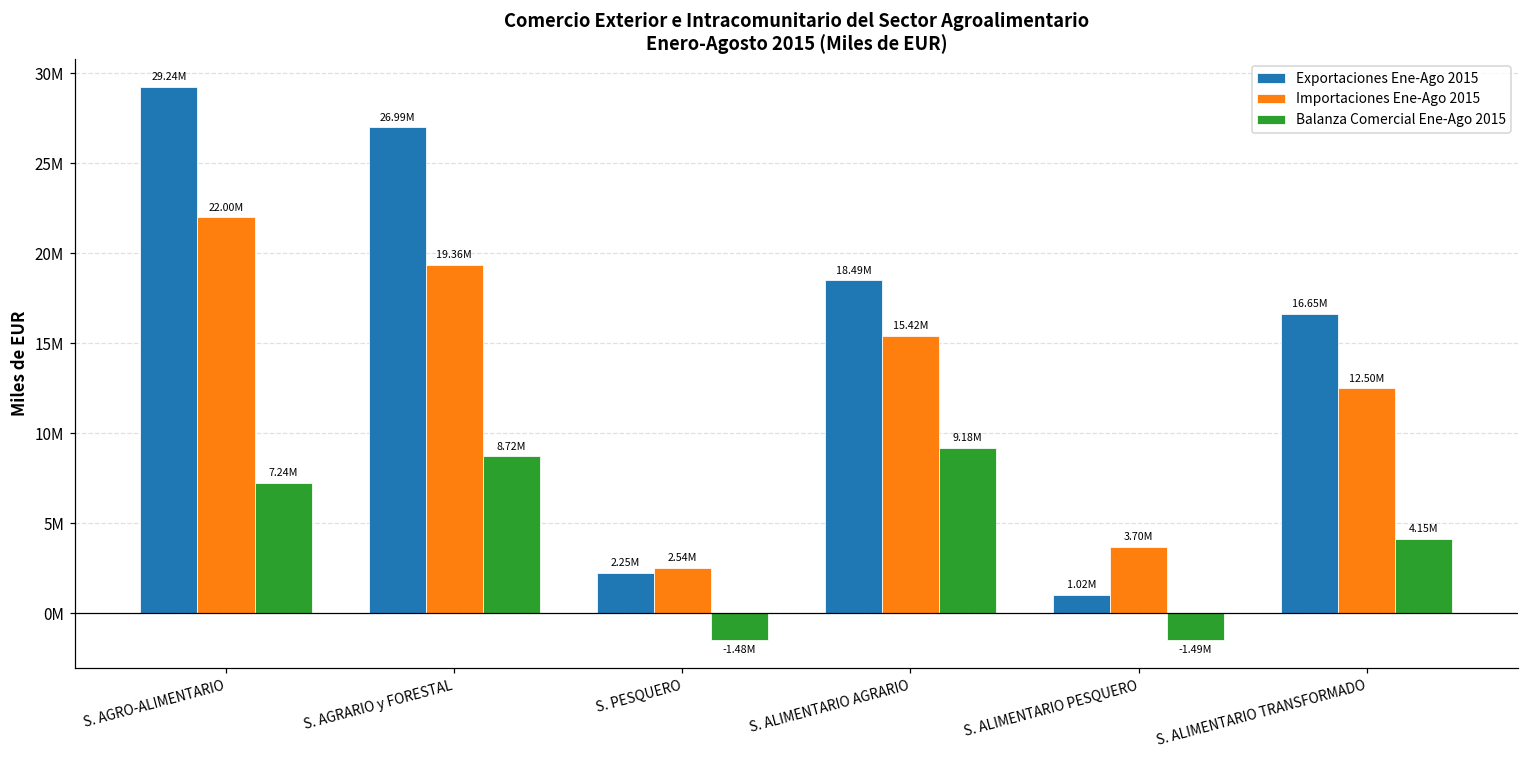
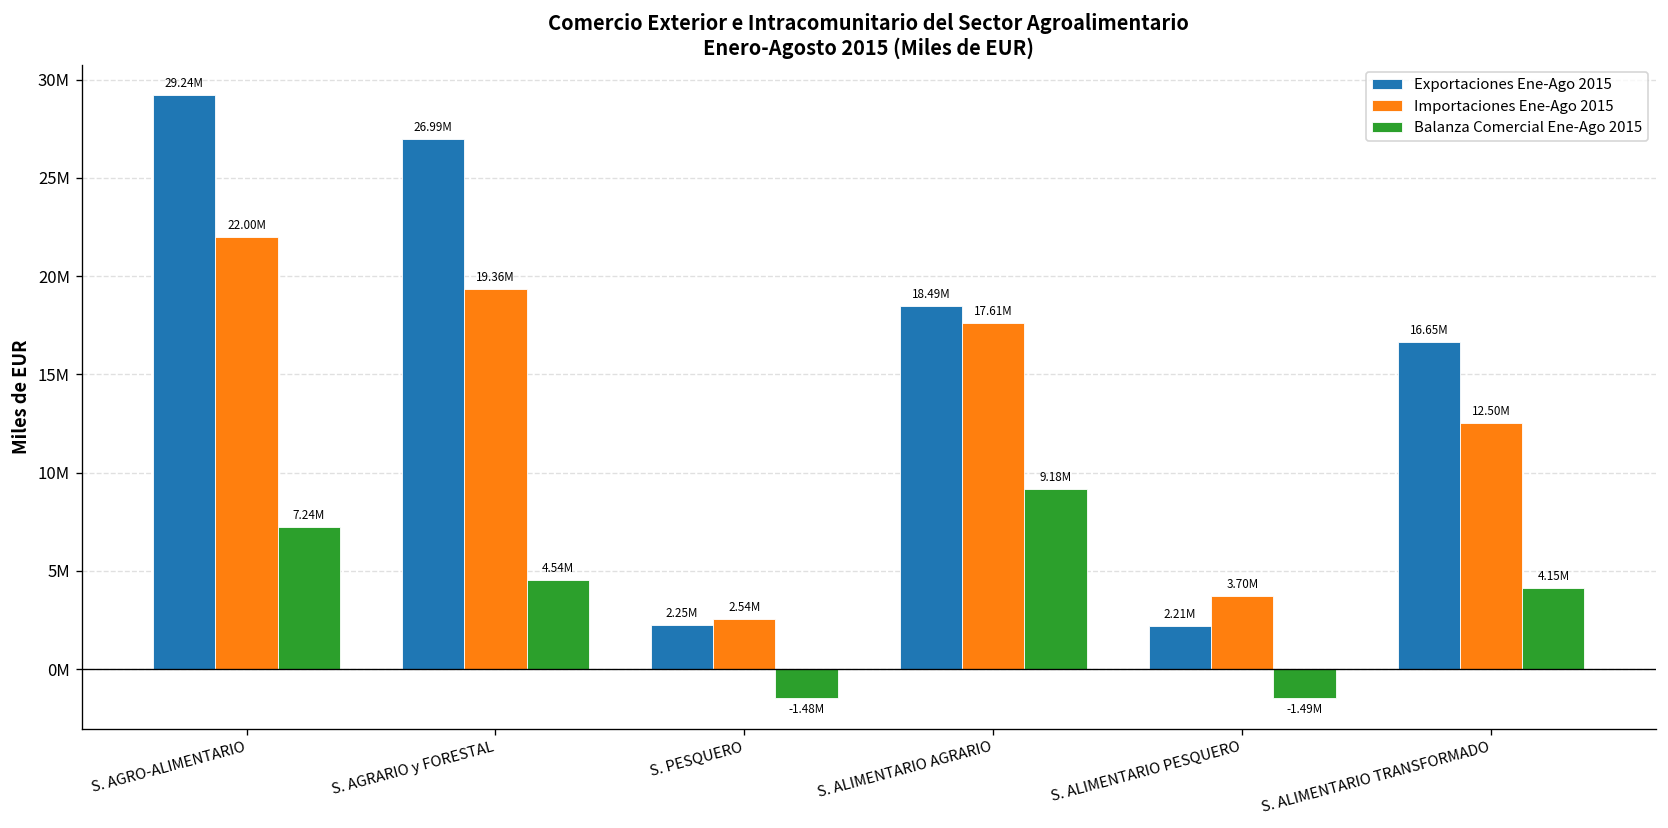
Balanza Comercial Ene-Ago 2015, S. AGRARIO y FORESTAL: 8.72M -> 4.54M
Importaciones Ene-Ago 2015, S. ALIMENTARIO AGRARIO: 15.42M -> 17.61M
Exportaciones Ene-Ago 2015, S. ALIMENTARIO PESQUERO: 1.02M -> 2.21M
